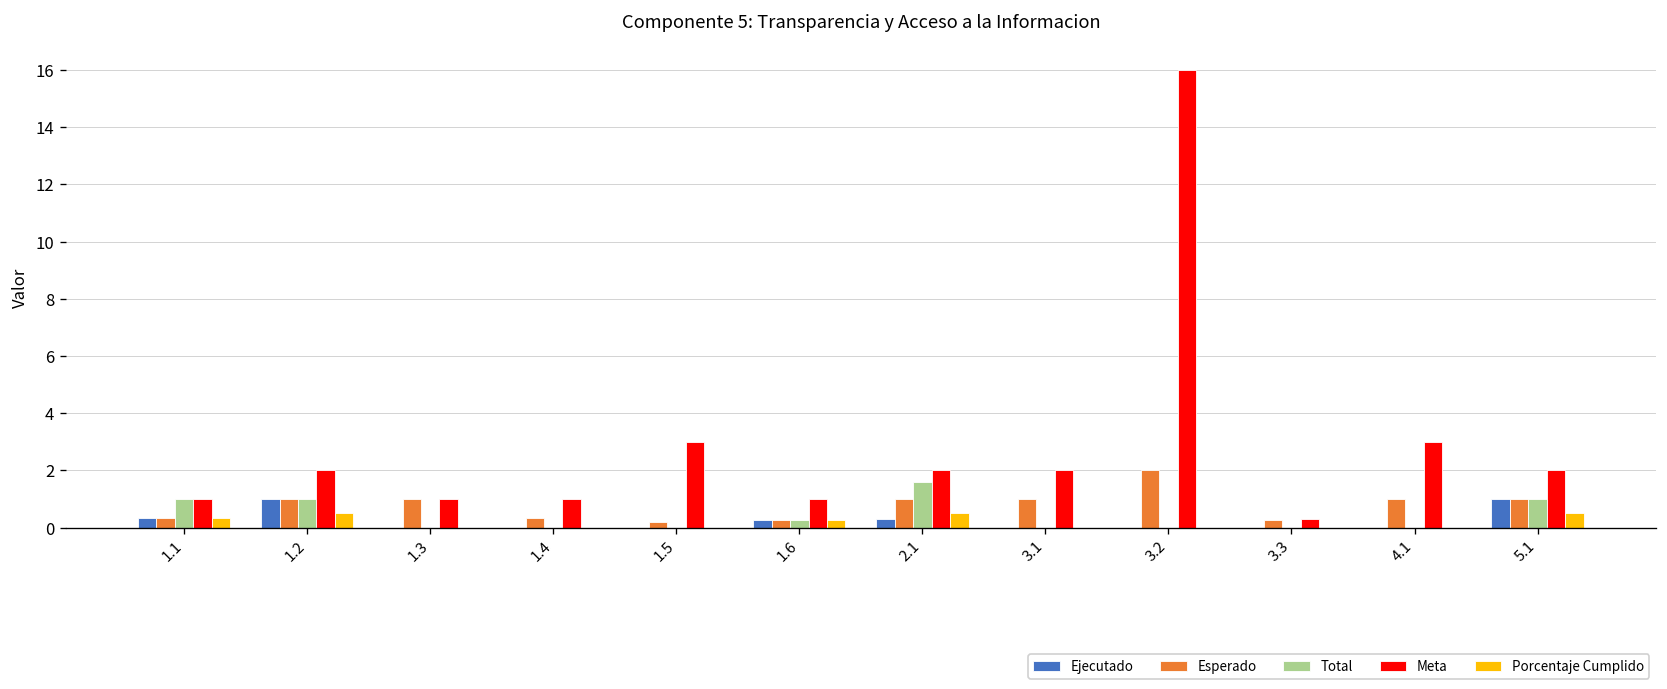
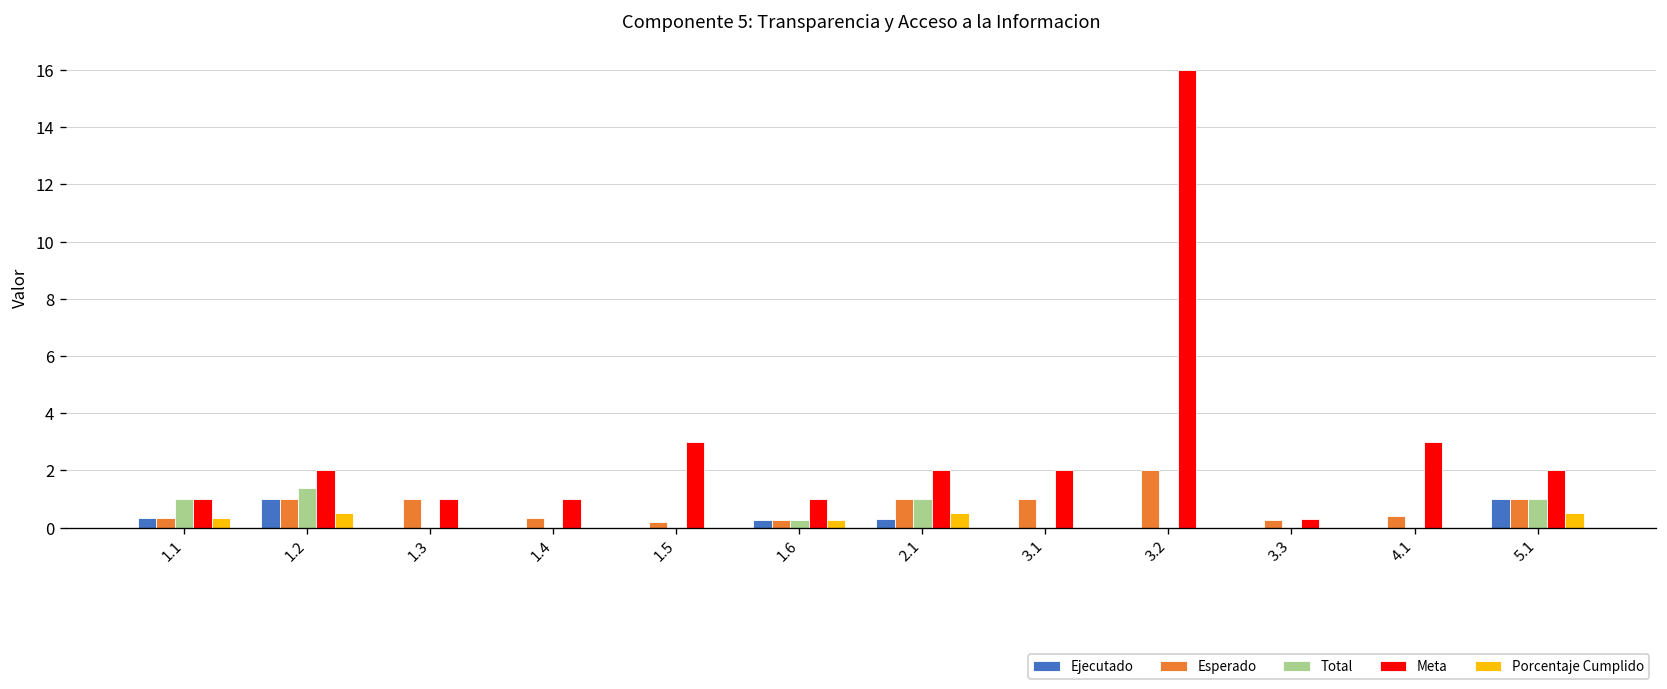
Total, 1.2: 1.0 -> 1.4
Total, 2.1: 1.6 -> 1.0
Esperado, 4.1: 1.0 -> 0.4
